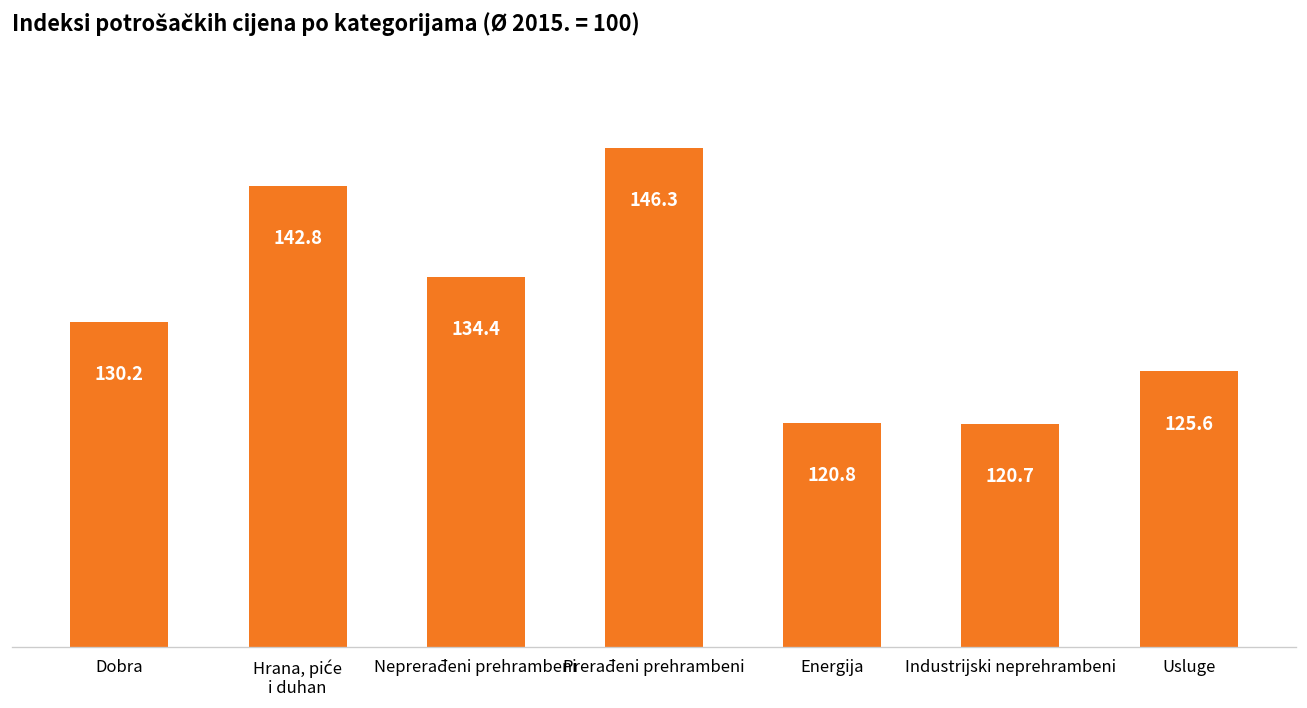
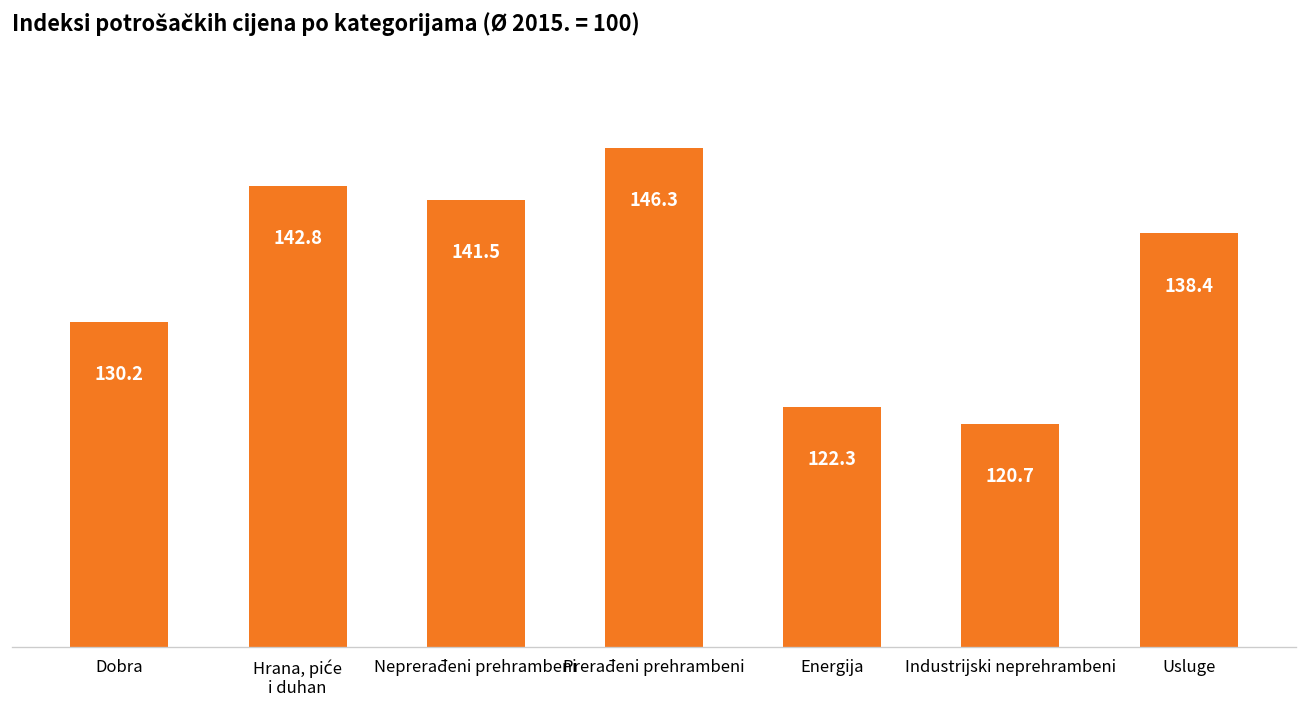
Neprerađeni prehrambeni: 134.4 -> 141.5
Energija: 120.8 -> 122.3
Usluge: 125.6 -> 138.4
